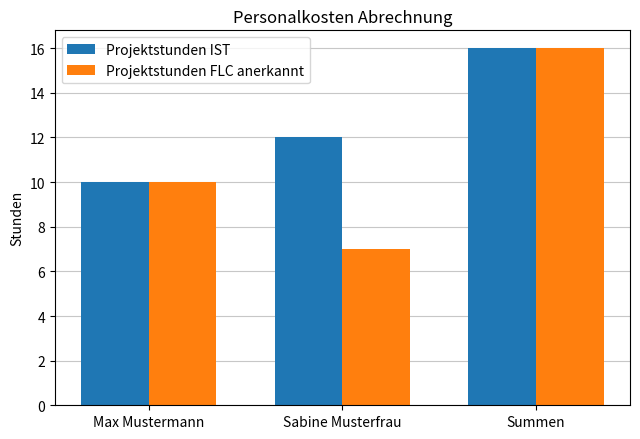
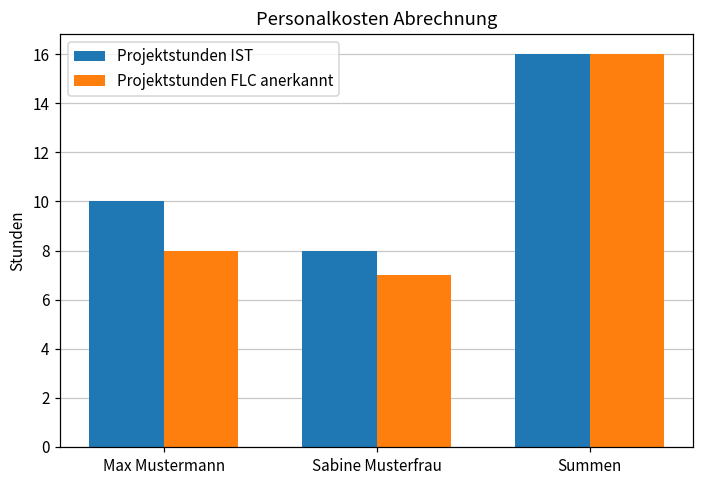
Projektstunden FLC anerkannt, Max Mustermann: 10 -> 8
Projektstunden IST, Sabine Musterfrau: 12 -> 8
